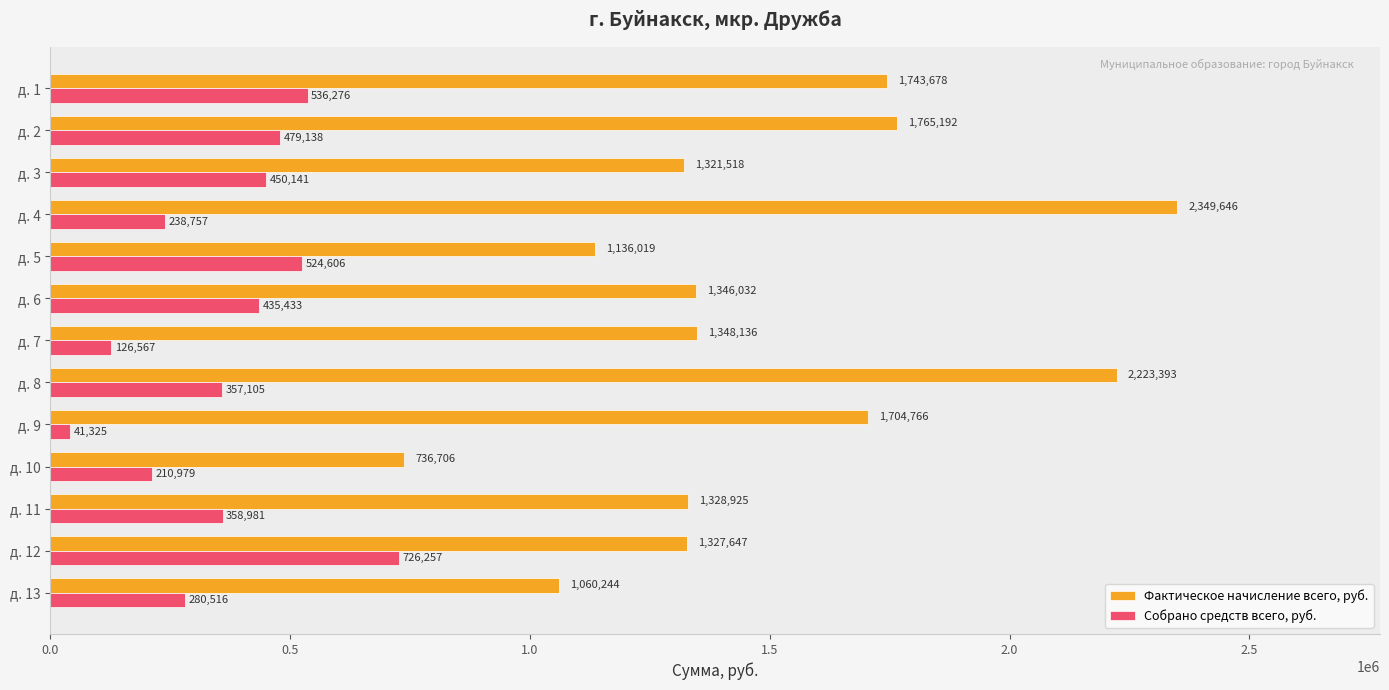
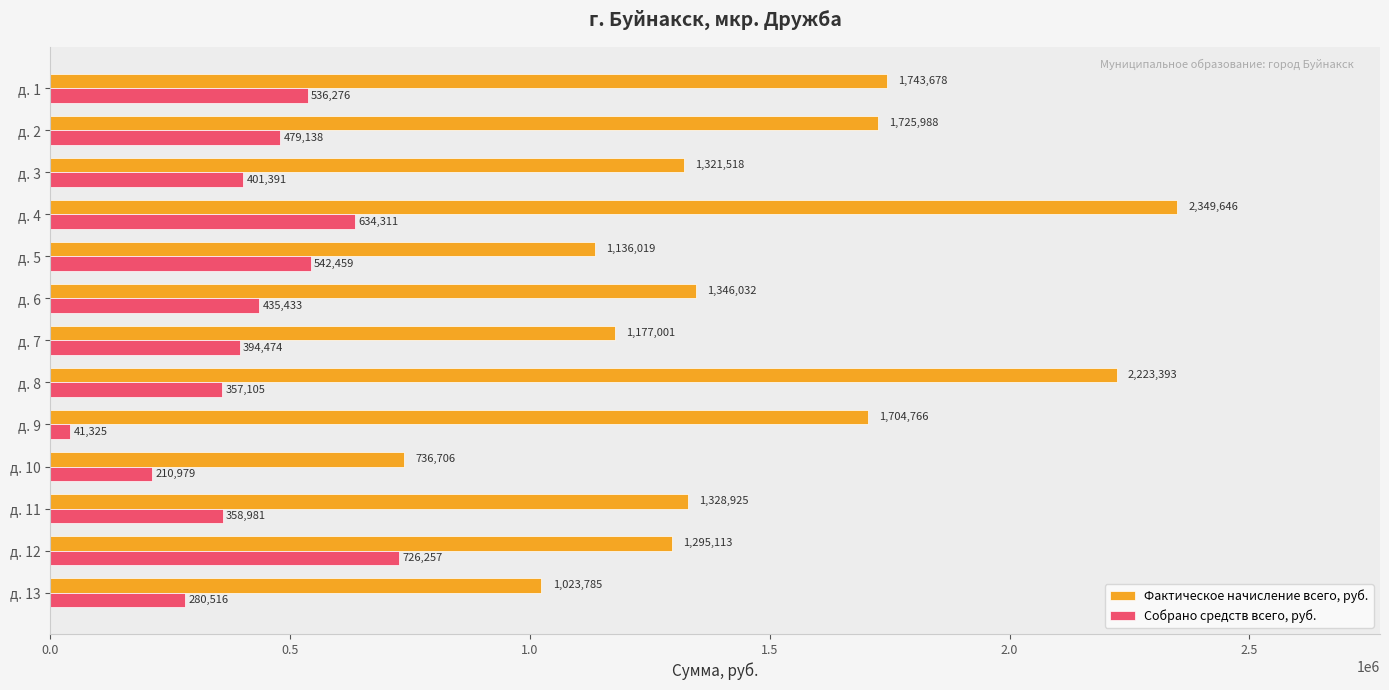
Фактическое начисление всего, руб., д. 2: 1,765,192 -> 1,725,988
Собрано средств всего, руб., д. 3: 450,141 -> 401,391
Собрано средств всего, руб., д. 4: 238,757 -> 634,311
Собрано средств всего, руб., д. 5: 524,606 -> 542,459
Фактическое начисление всего, руб., д. 7: 1,348,136 -> 1,177,001
Собрано средств всего, руб., д. 7: 126,567 -> 394,474
Фактическое начисление всего, руб., д. 12: 1,327,647 -> 1,295,113
Фактическое начисление всего, руб., д. 13: 1,060,244 -> 1,023,785
